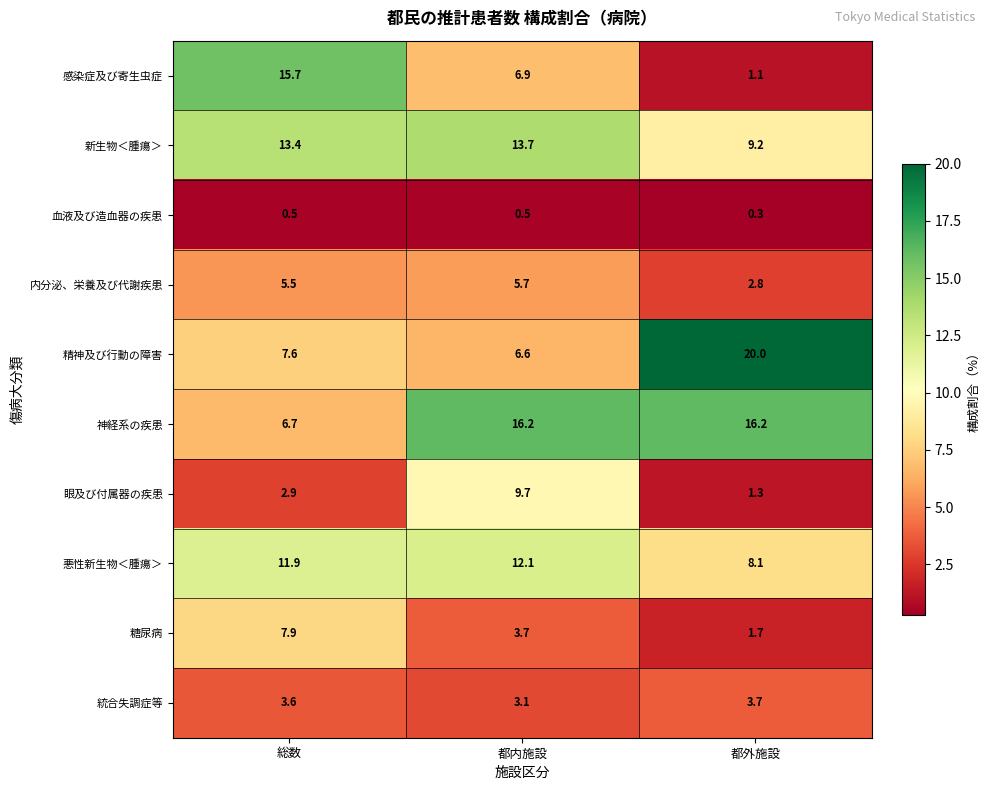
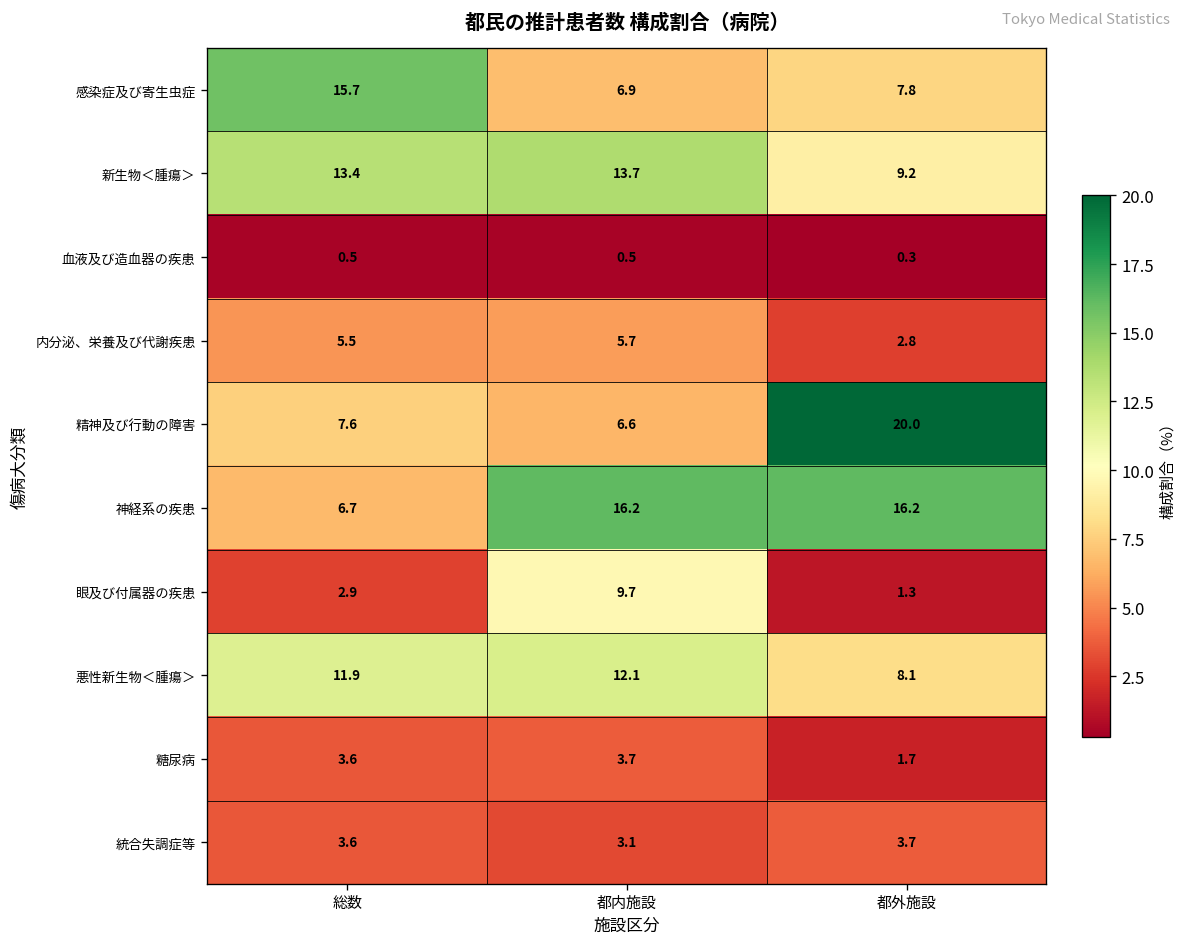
感染症及び寄生虫症, 都外施設: 1.1 -> 7.8
糖尿病, 総数: 7.9 -> 3.6
